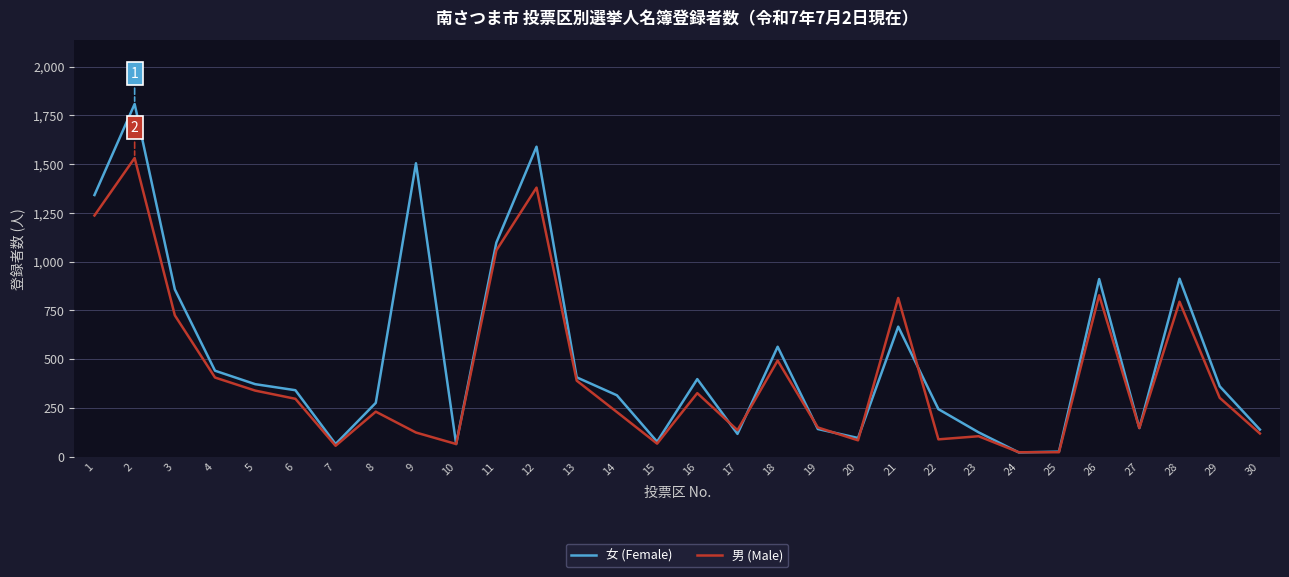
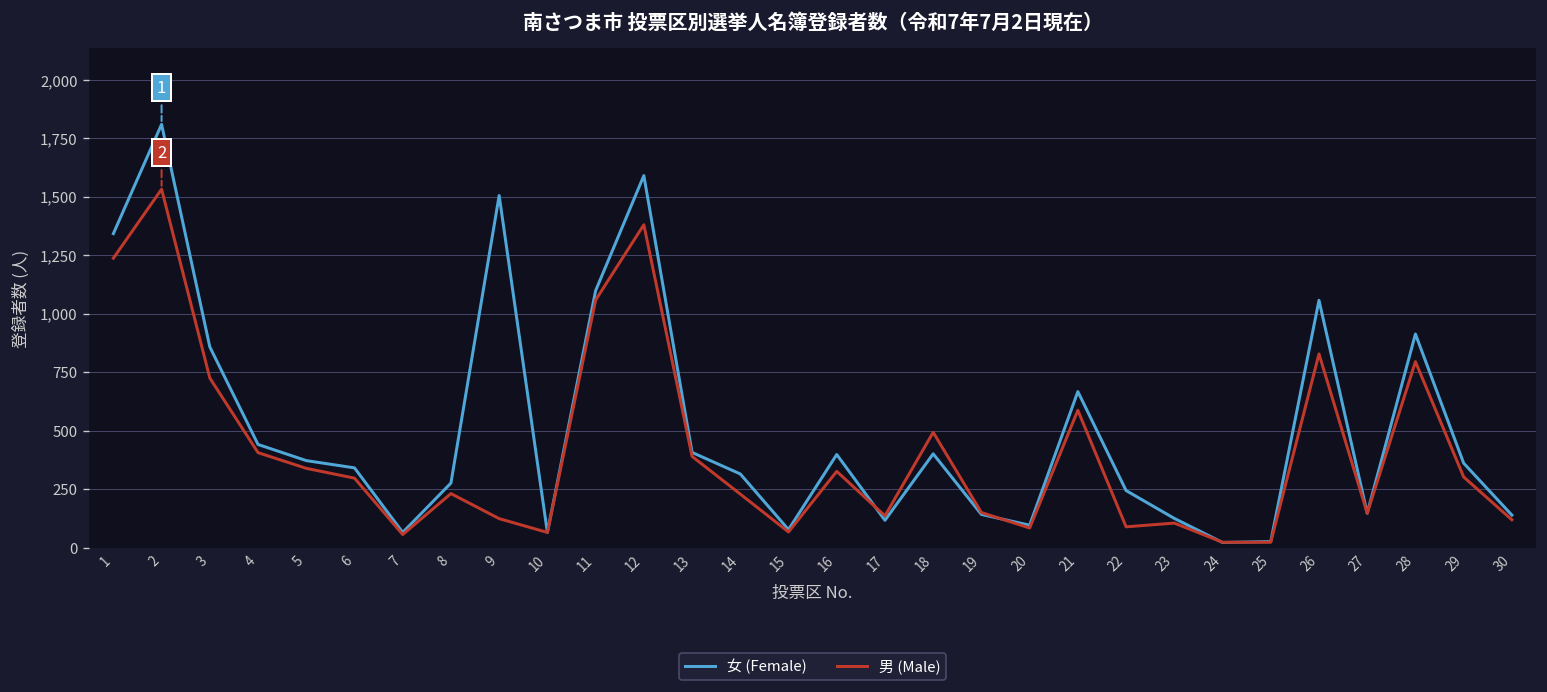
女 (Female), 18: 560 -> 400
男 (Male), 21: 810 -> 590
女 (Female), 26: 910 -> 1,060
